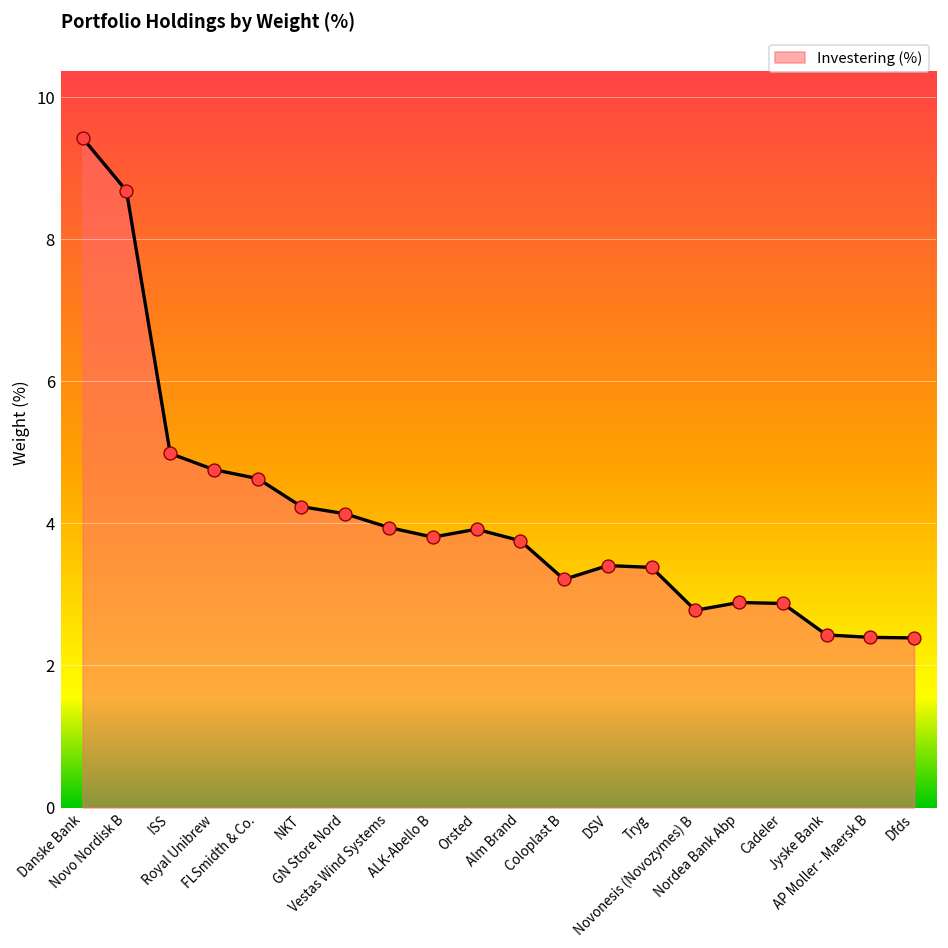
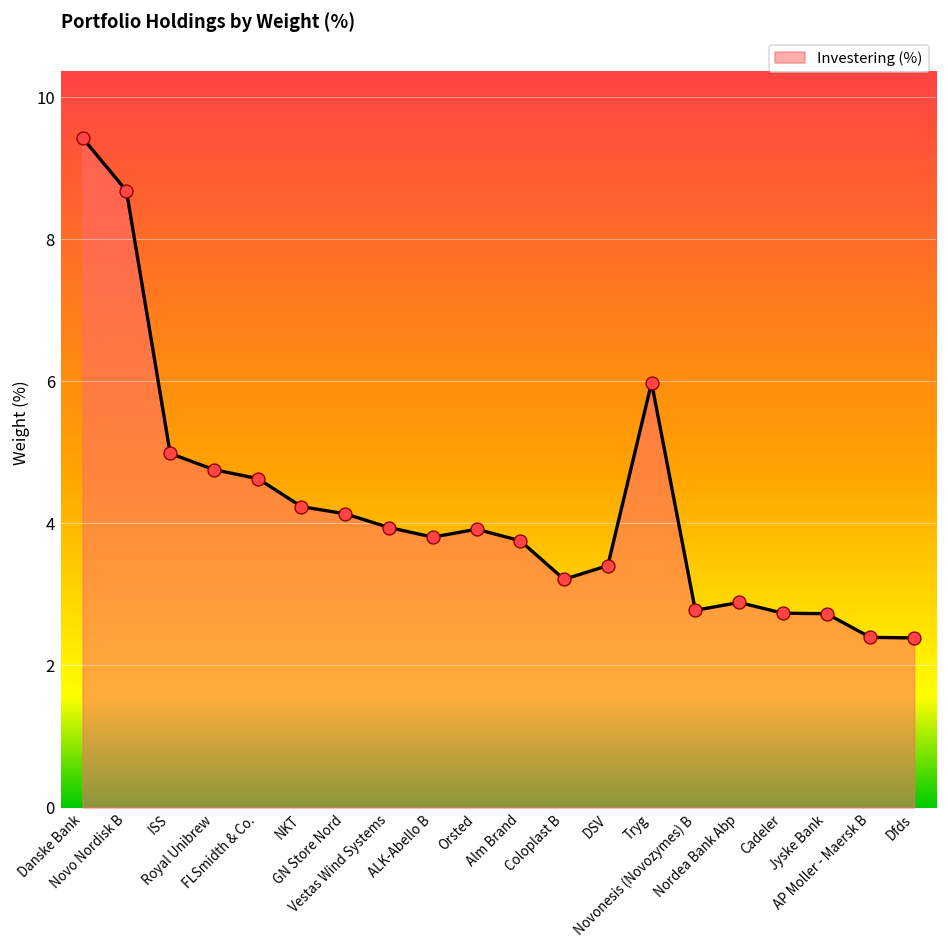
Tryg: 3.4 -> 6.0
Cadeler: 2.9 -> 2.7
Jyske Bank: 2.4 -> 2.7
